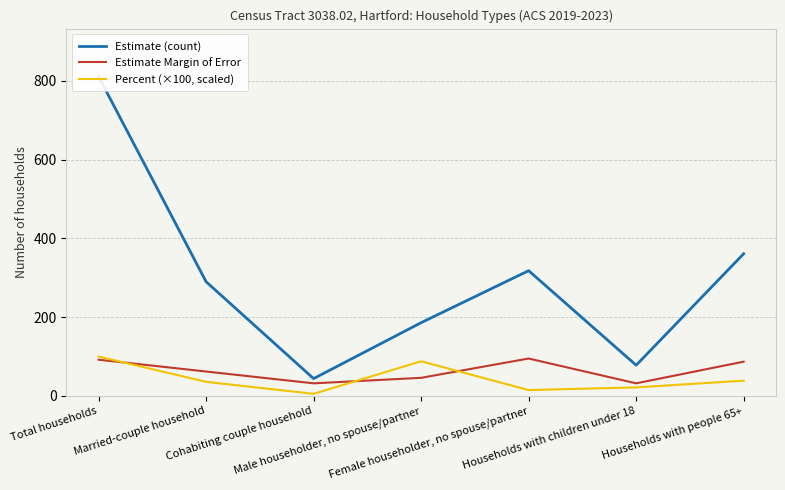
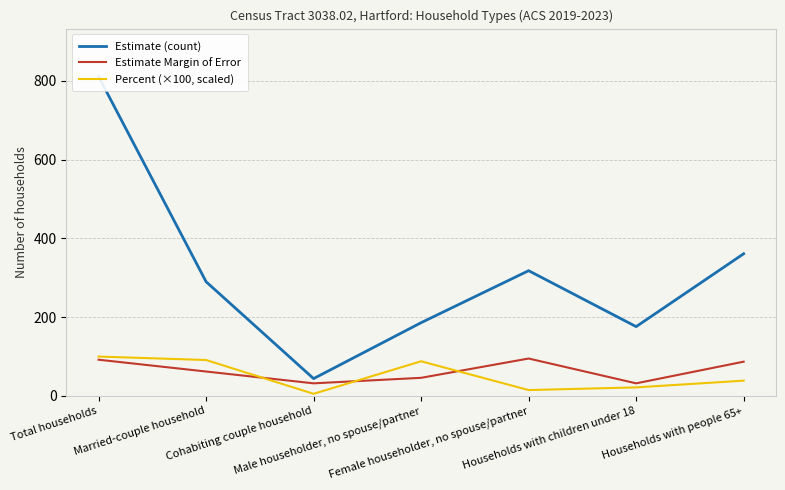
Percent (×100, scaled), Married-couple household: 40 -> 90
Estimate (count), Households with children under 18: 80 -> 180
